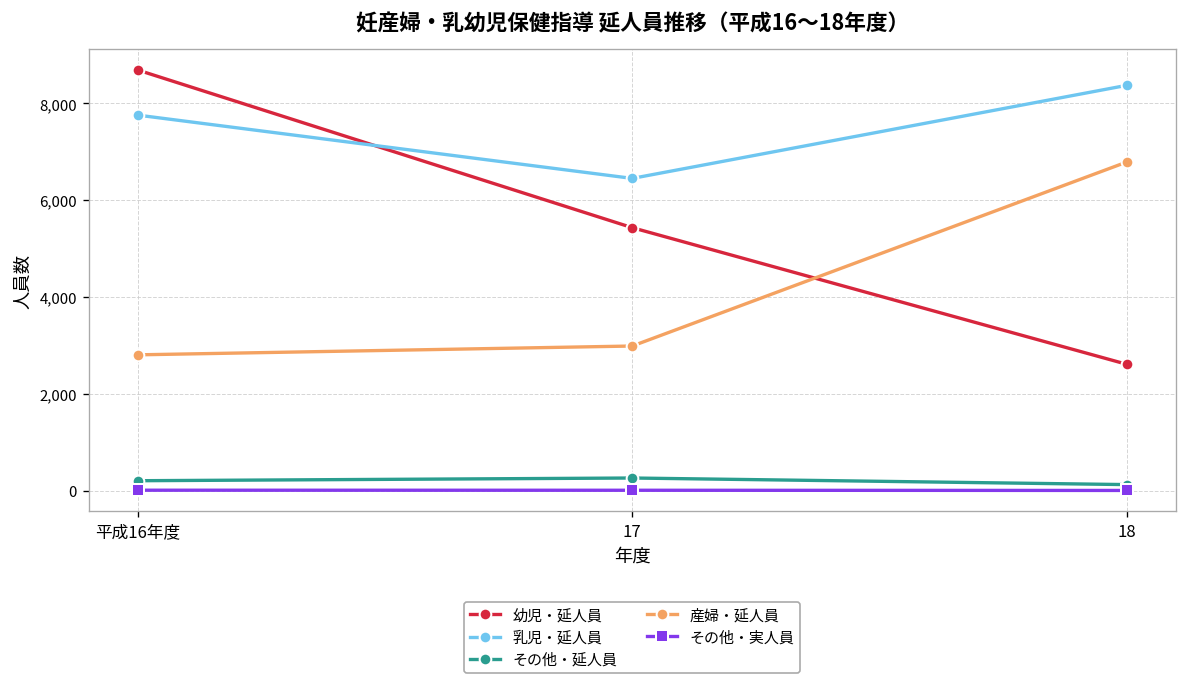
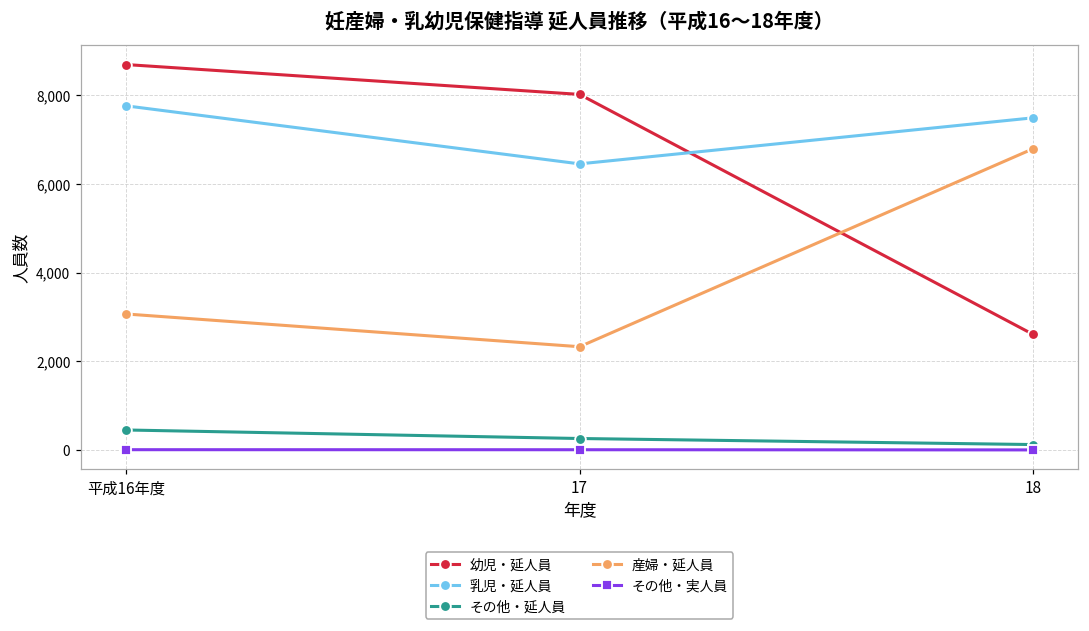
その他・延人員, 平成16年度: 200 -> 500
産婦・延人員, 平成16年度: 2,800 -> 3,100
幼児・延人員, 17: 5,400 -> 8,000
産婦・延人員, 17: 3,000 -> 2,300
乳児・延人員, 18: 8,400 -> 7,500
